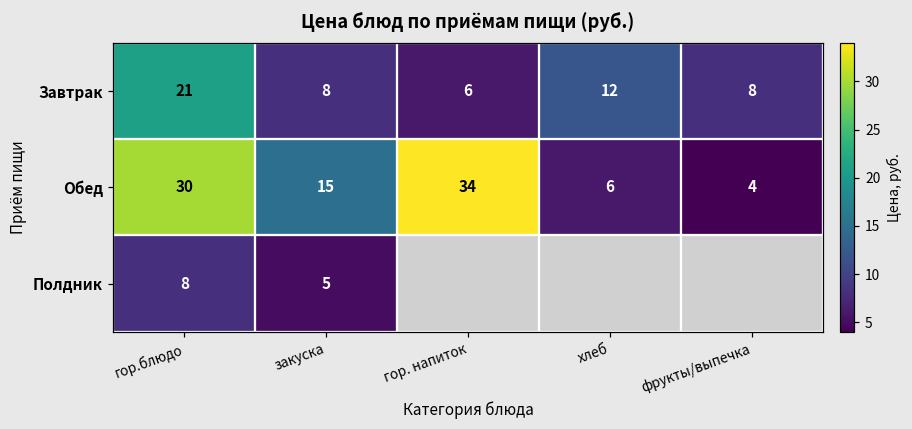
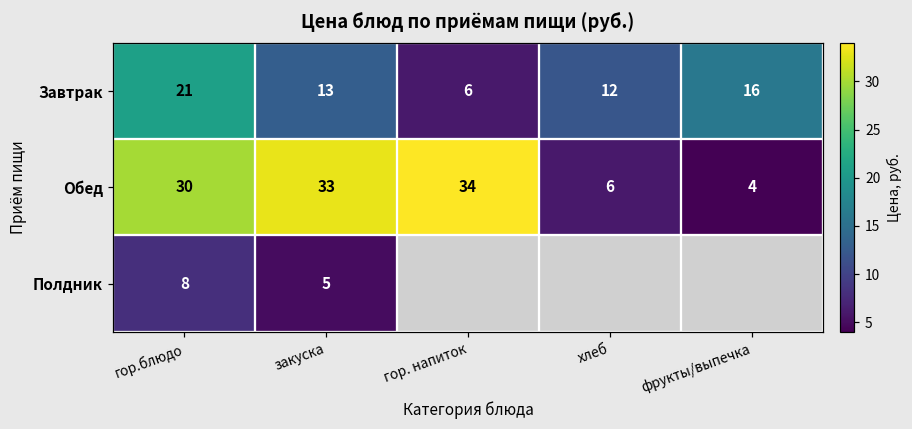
Завтрак, закуска: 8 -> 13
Завтрак, фрукты/выпечка: 8 -> 16
Обед, закуска: 15 -> 33
